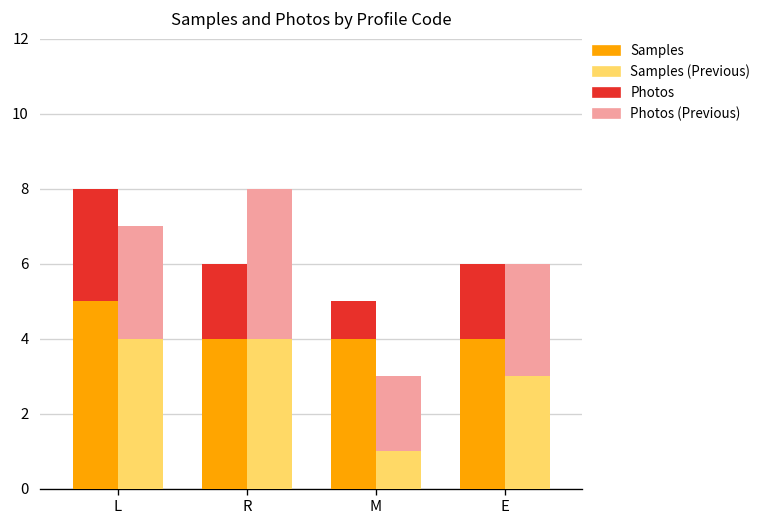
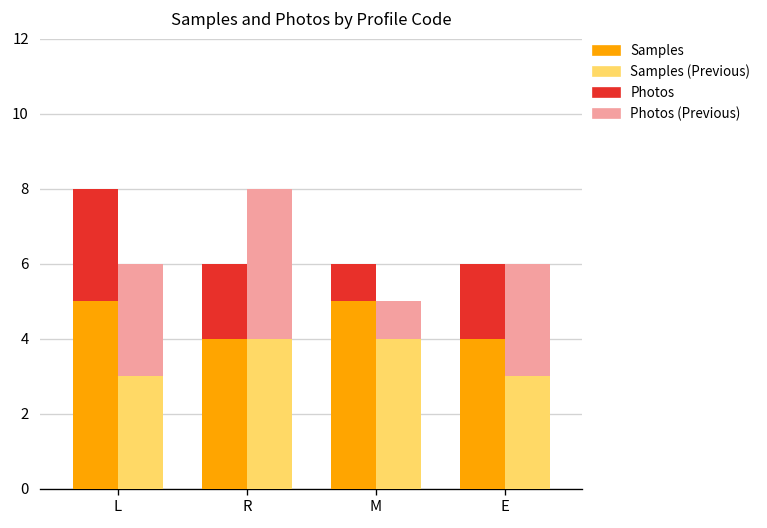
Samples (Previous), L: 4 -> 3
Samples, M: 4 -> 5
Samples (Previous), M: 1 -> 4
Photos (Previous), M: 2 -> 1
